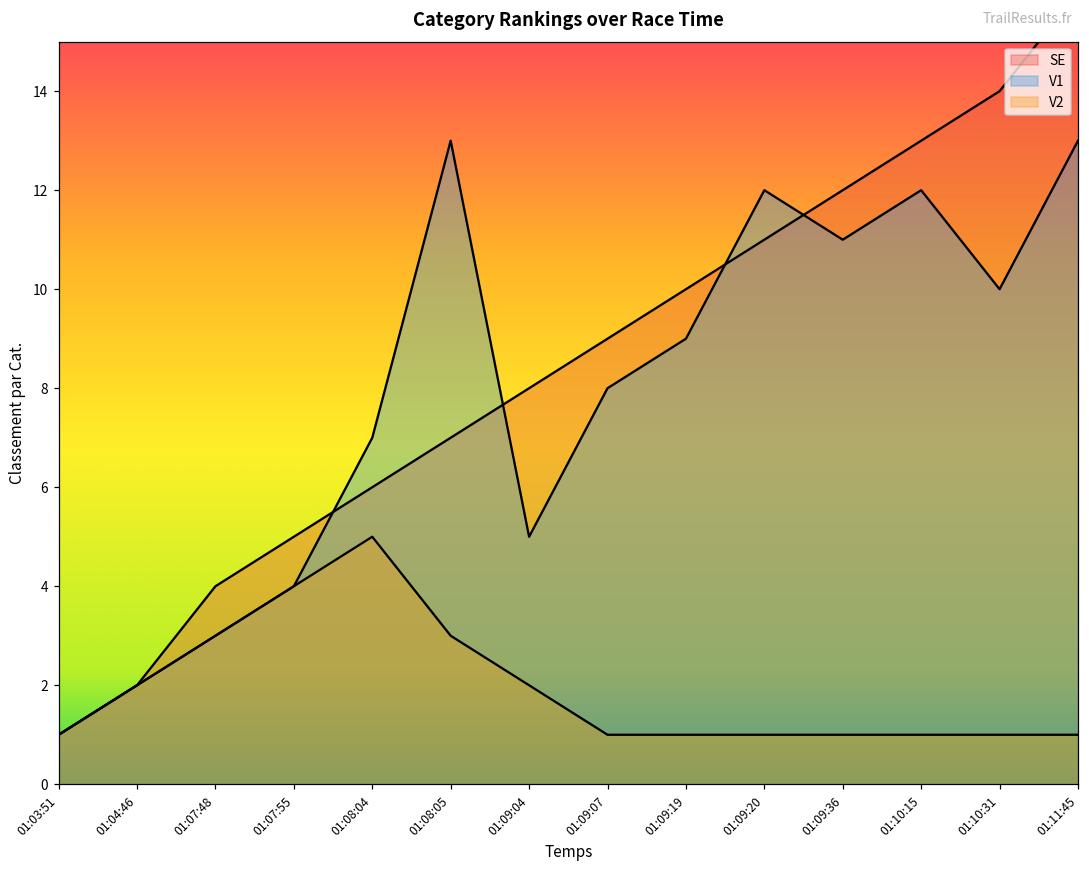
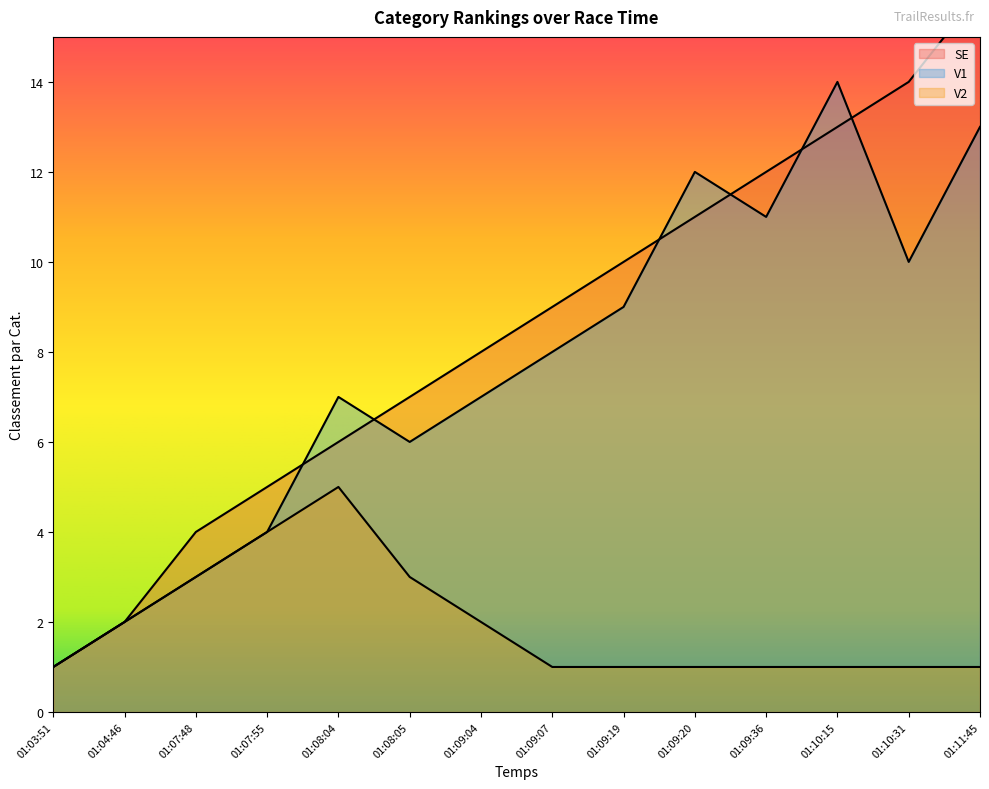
V1, 01:08:05: 13 -> 6
V1, 01:09:04: 5 -> 7
V1, 01:10:15: 12 -> 14
